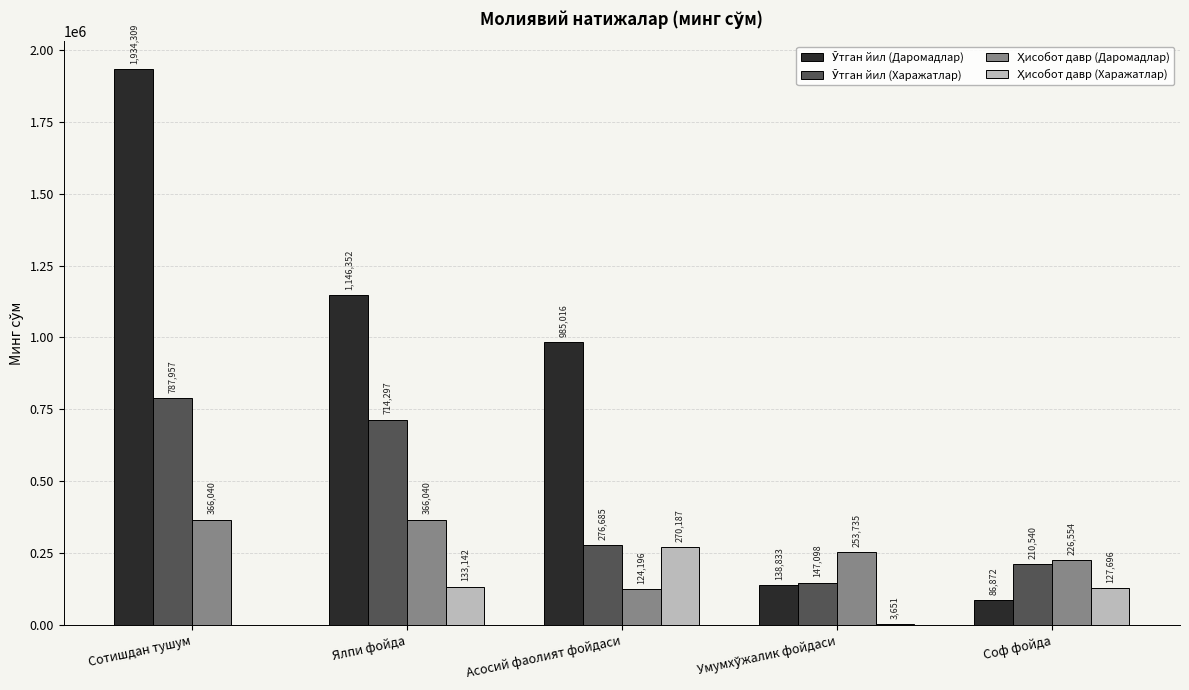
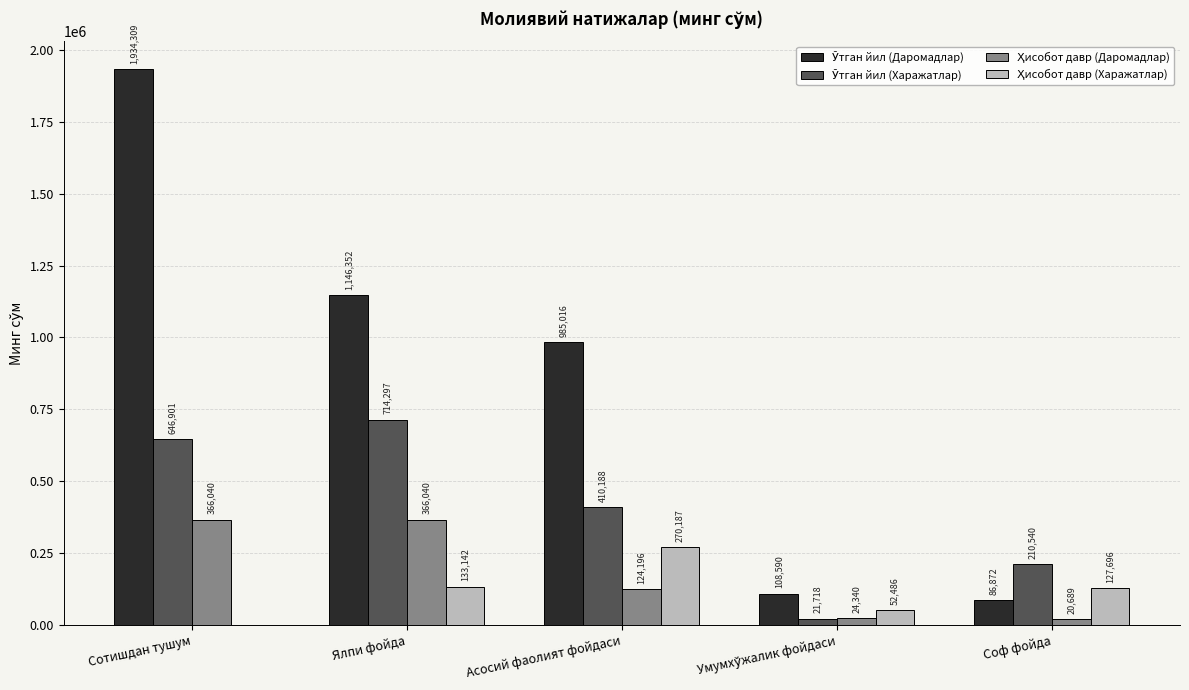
Ўтган йил (Харажатлар), Сотишдан тушум: 787,957 -> 646,901
Ўтган йил (Харажатлар), Асосий фаолият фойдаси: 276,685 -> 410,188
Ўтган йил (Даромадлар), Умумхўжалик фойдаси: 138,833 -> 108,590
Ўтган йил (Харажатлар), Умумхўжалик фойдаси: 147,098 -> 21,718
Ҳисобот давр (Даромадлар), Умумхўжалик фойдаси: 253,735 -> 24,340
Ҳисобот давр (Харажатлар), Умумхўжалик фойдаси: 3,651 -> 52,486
Ҳисобот давр (Даромадлар), Соф фойда: 226,554 -> 20,689
